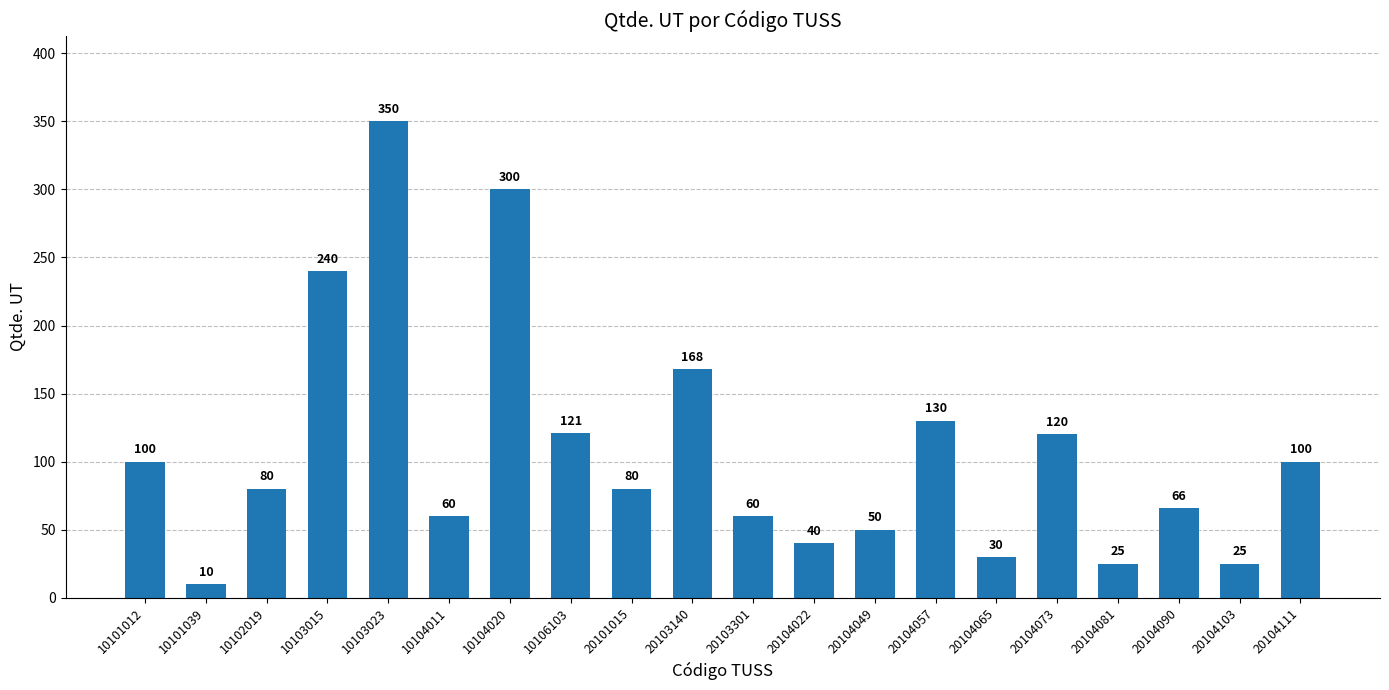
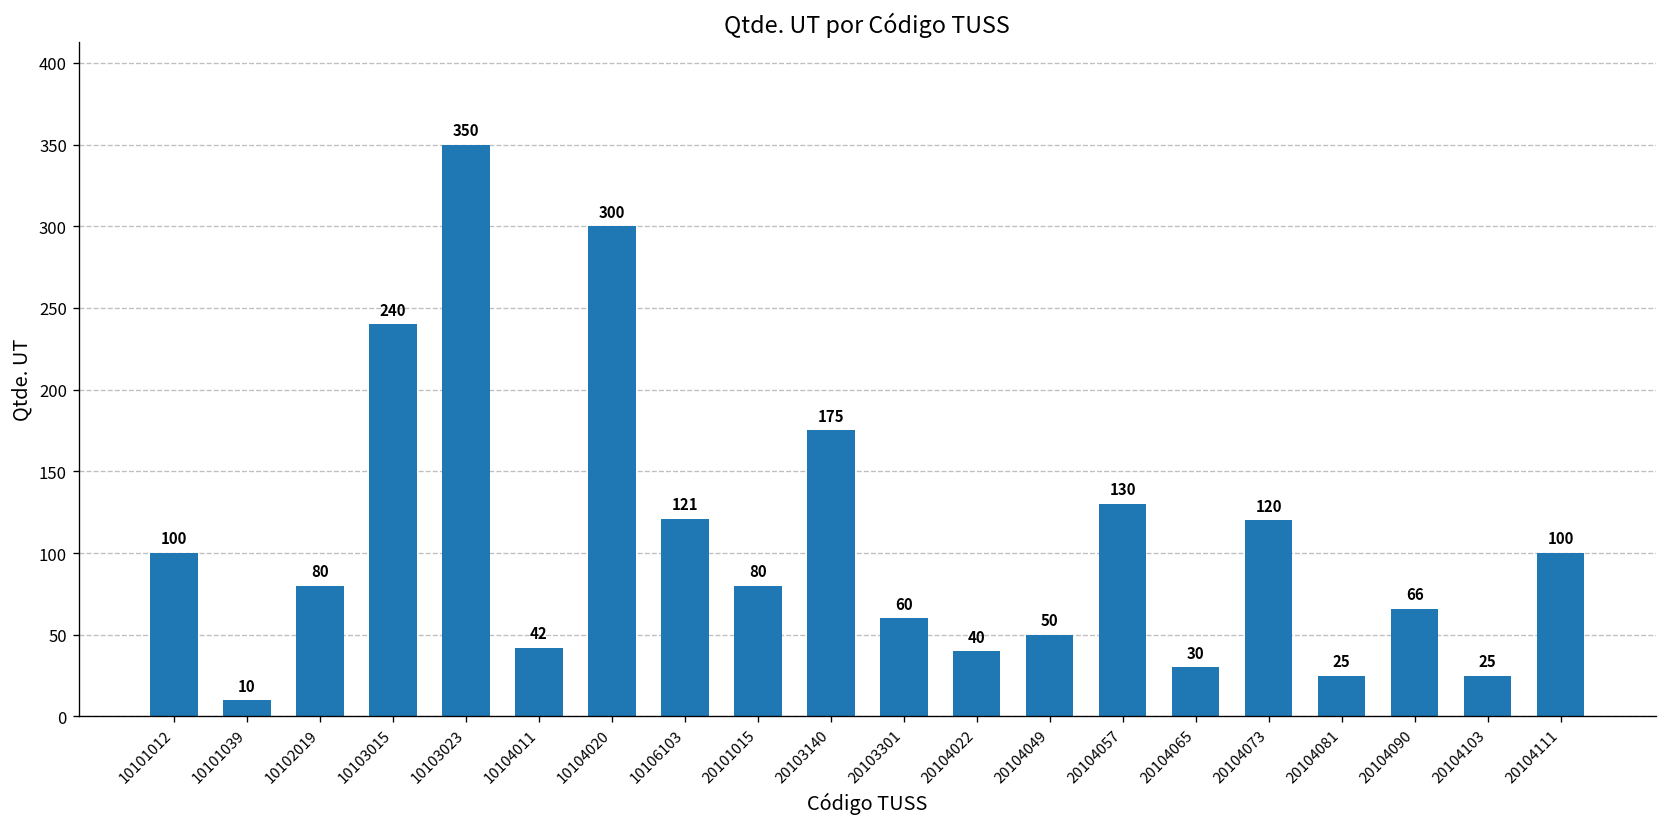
10104011: 60 -> 42
20103140: 168 -> 175
